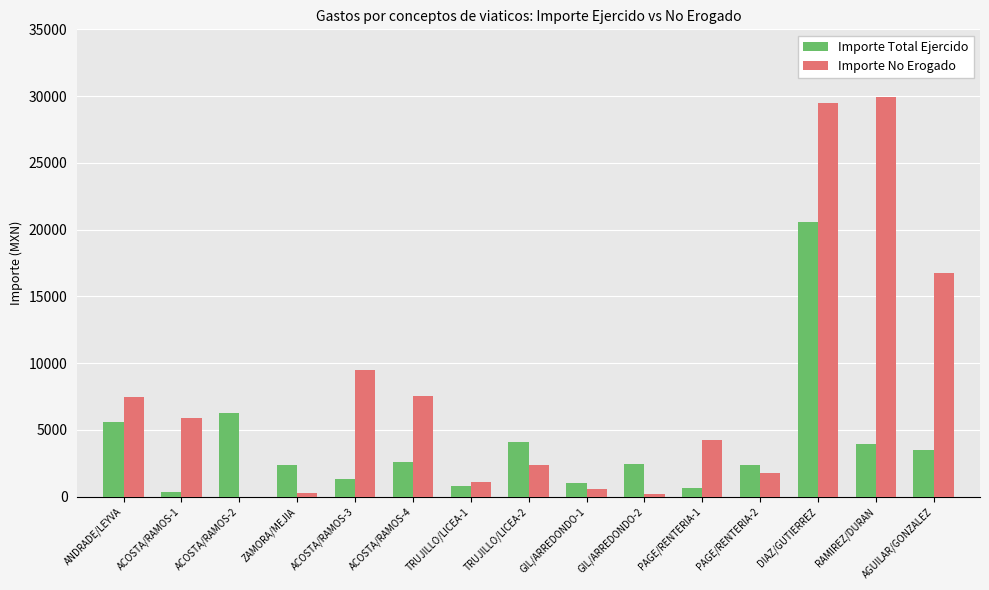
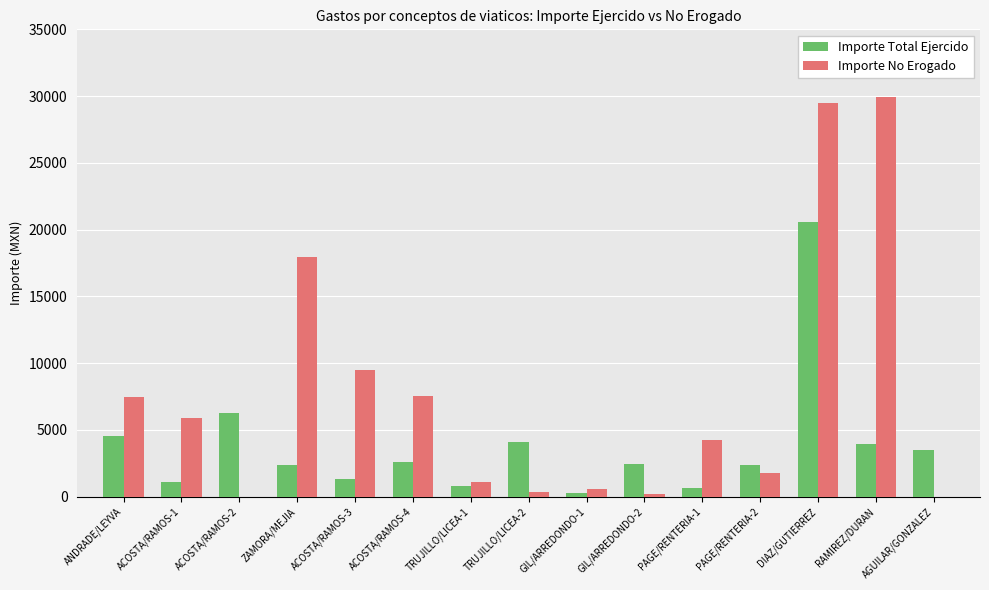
Importe Total Ejercido, ANDRADE/LEYVA: 5600 -> 4600
Importe Total Ejercido, ACOSTA/RAMOS-1: 400 -> 1100
Importe No Erogado, ZAMORA/MEJIA: 300 -> 18000
Importe No Erogado, TRUJILLO/LICEA-2: 2400 -> 300
Importe Total Ejercido, GIL/ARREDONDO-1: 1000 -> 300
Importe No Erogado, AGUILAR/GONZALEZ: 16800 -> 0
